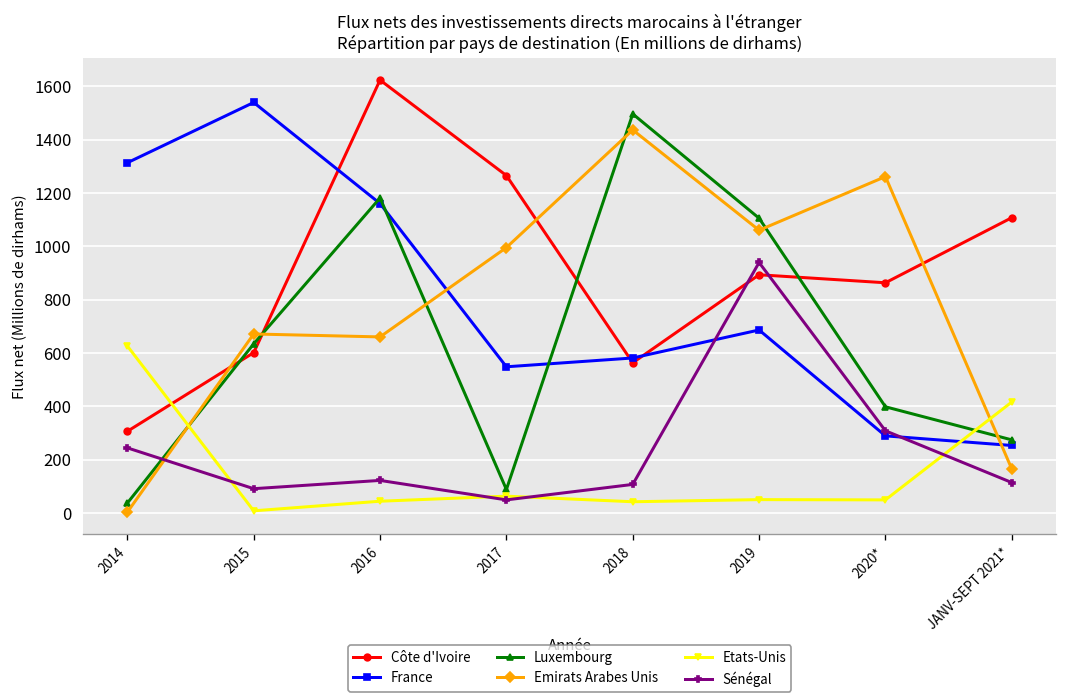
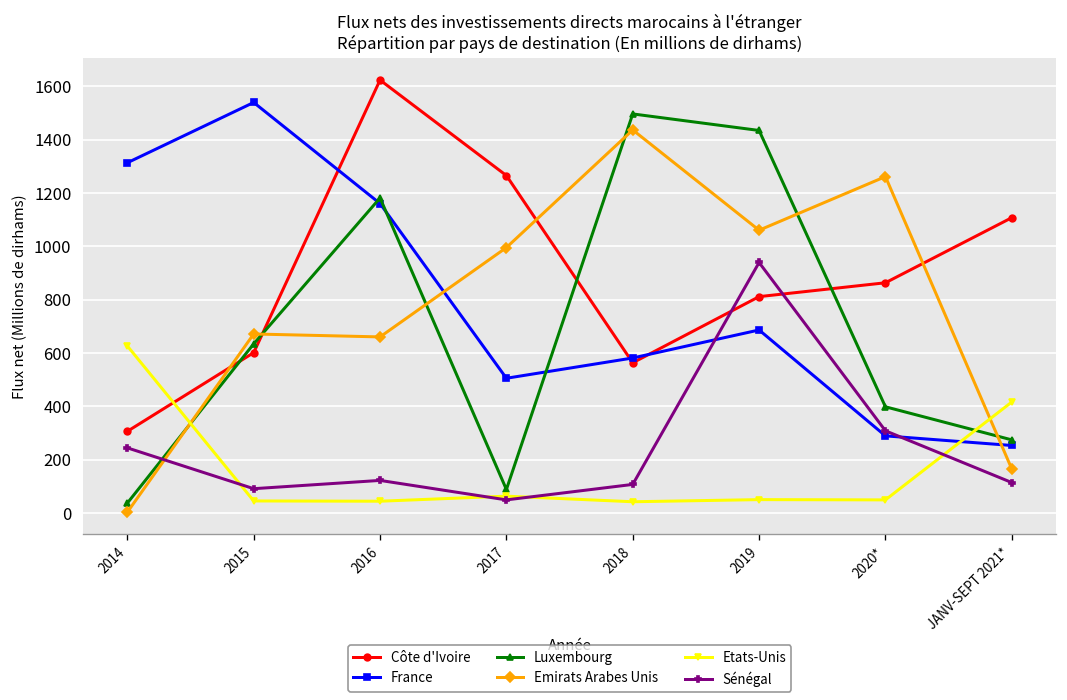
Etats-Unis, 2015: 10 -> 50
France, 2017: 550 -> 510
Côte d'Ivoire, 2019: 890 -> 810
Luxembourg, 2019: 1110 -> 1430
